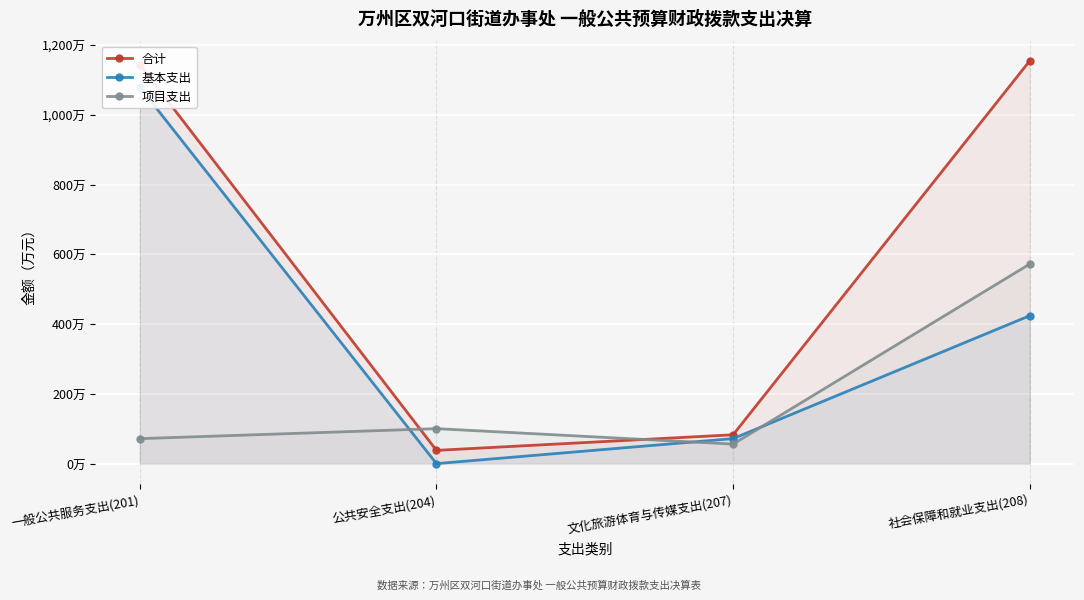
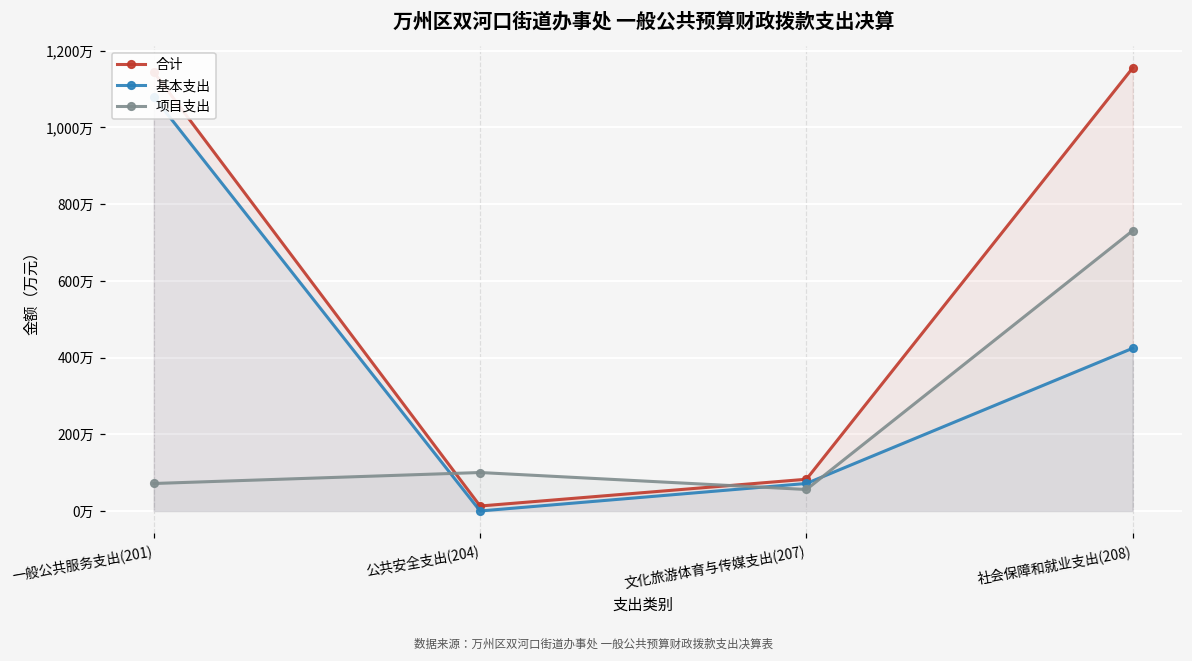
合计, 公共安全支出(204): 40万 -> 10万
项目支出, 社会保障和就业支出(208): 570万 -> 730万
